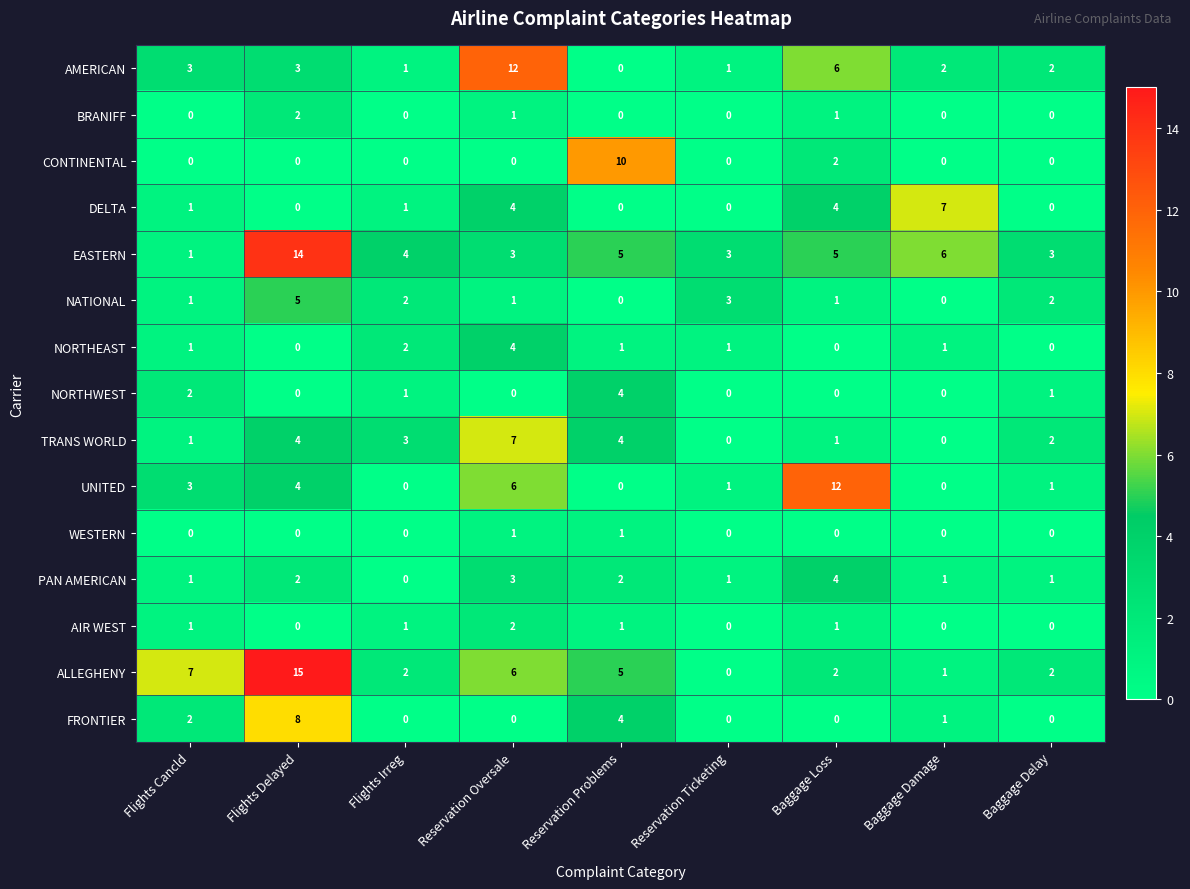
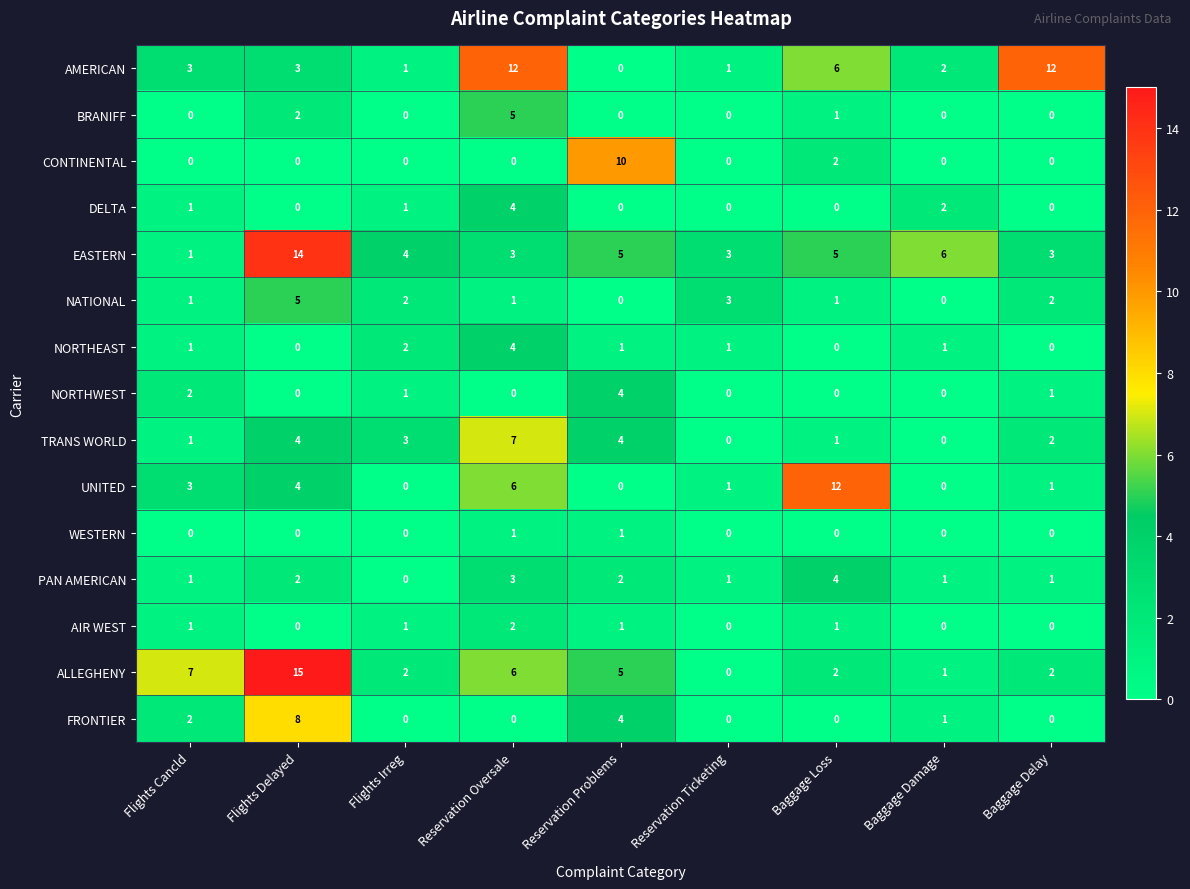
AMERICAN, Baggage Delay: 2 -> 12
BRANIFF, Reservation Oversale: 1 -> 5
DELTA, Baggage Loss: 4 -> 0
DELTA, Baggage Damage: 7 -> 2
